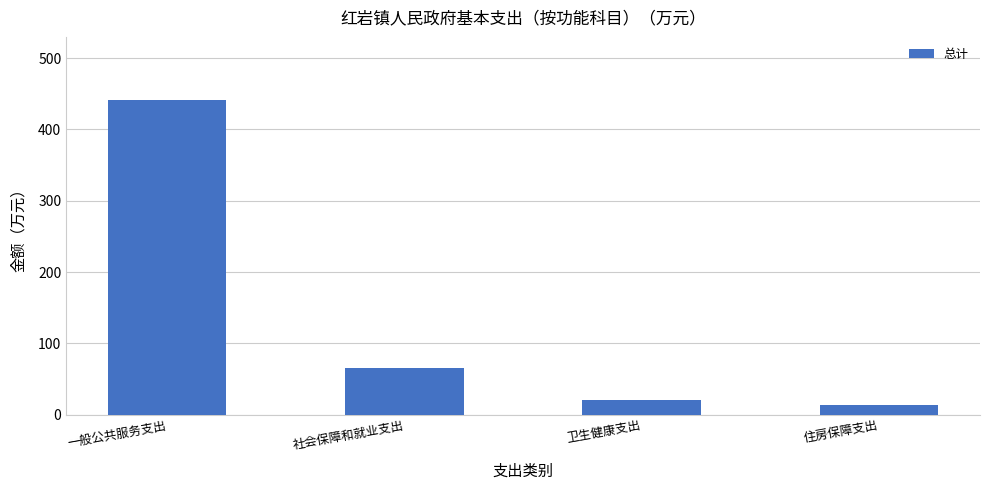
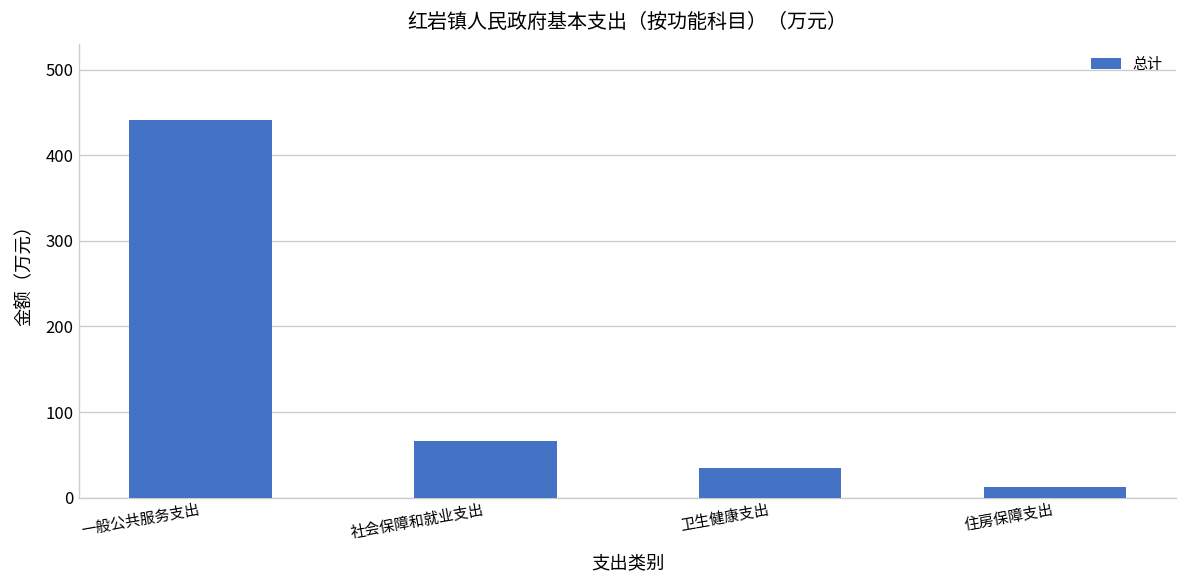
卫生健康支出: 20 -> 30
